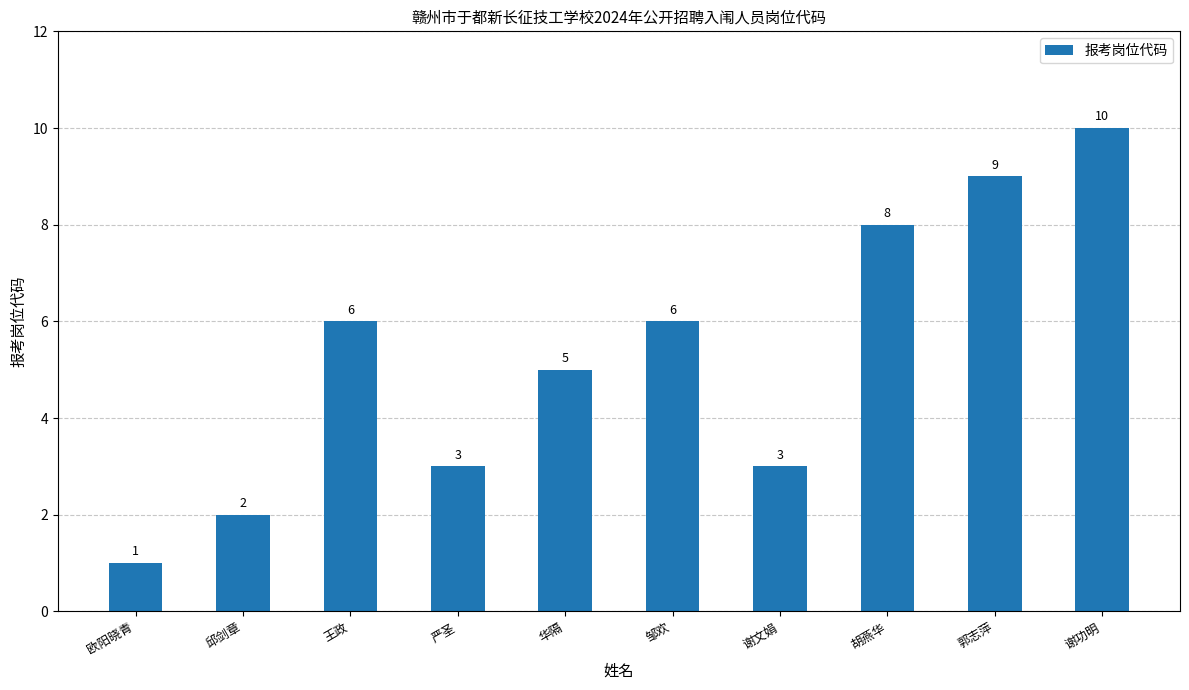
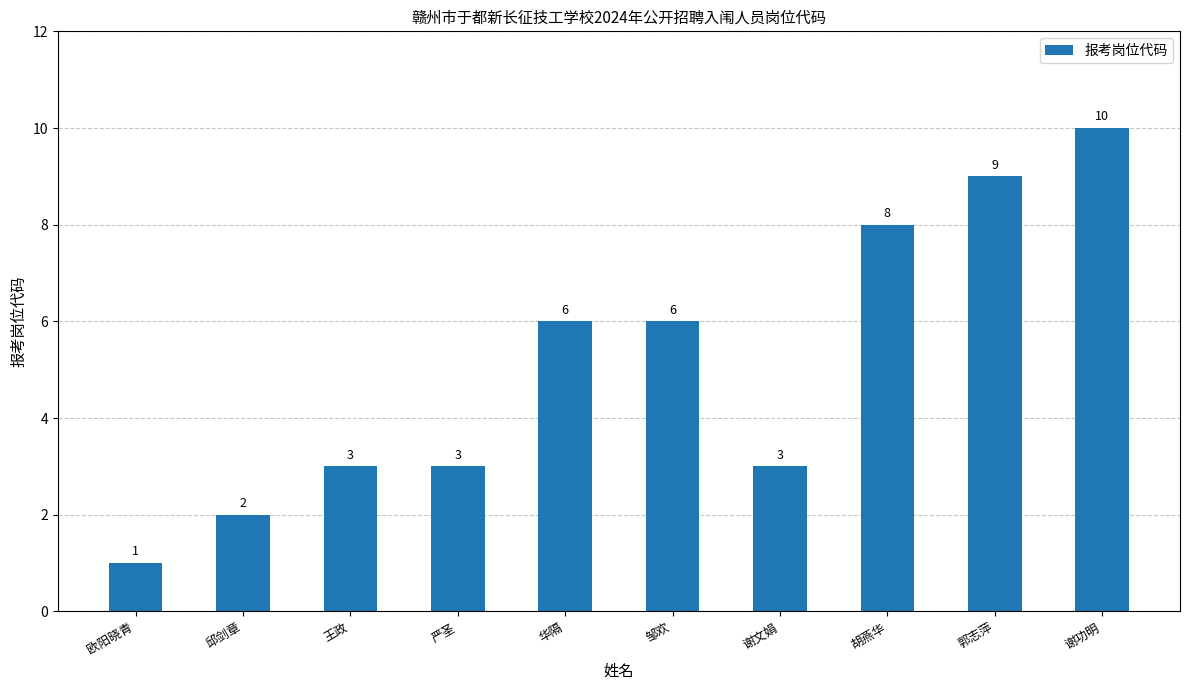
王政: 6 -> 3
华隔: 5 -> 6
